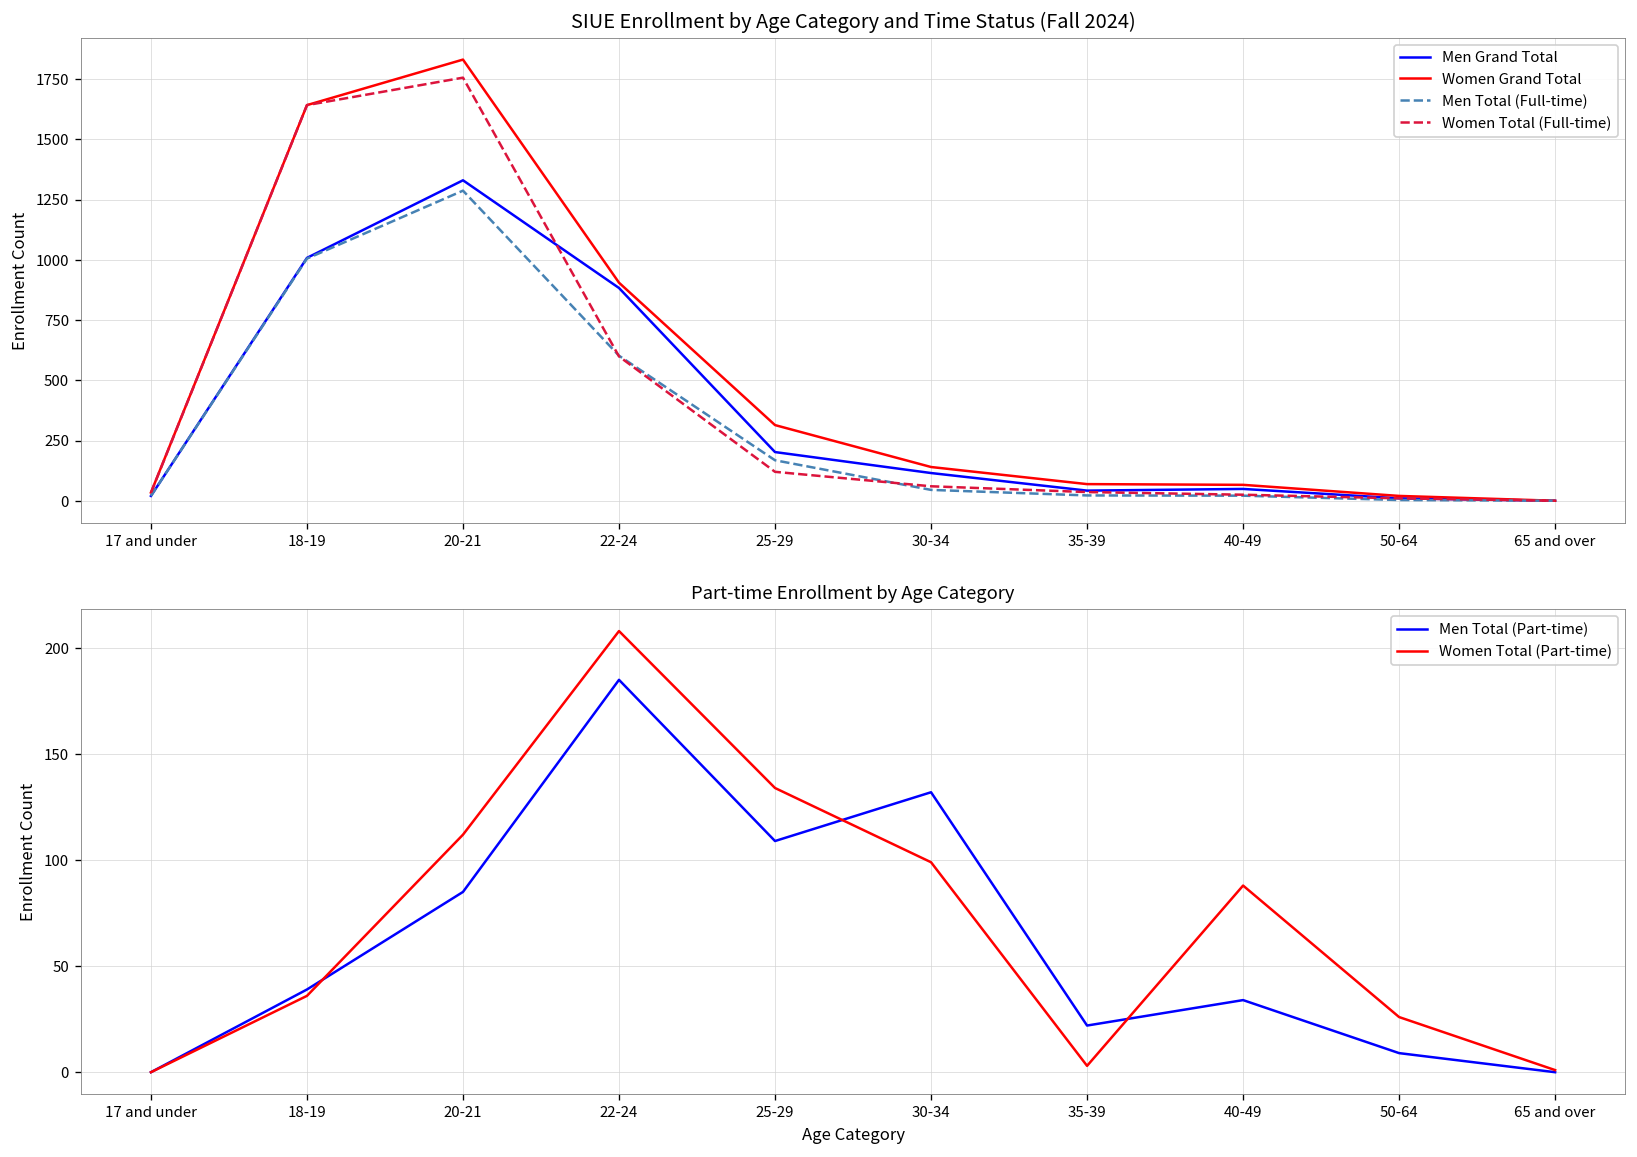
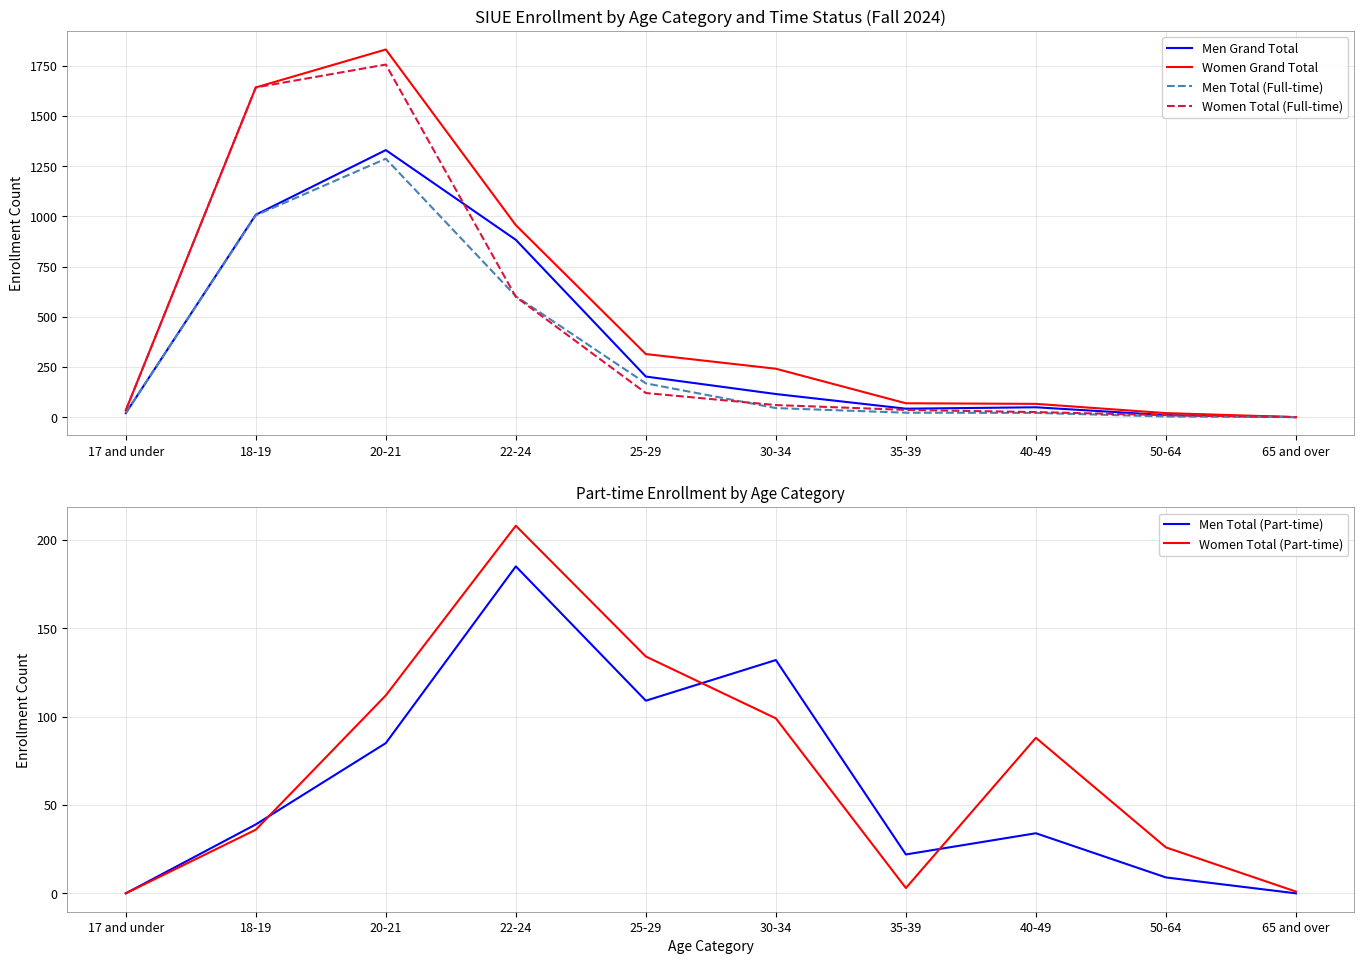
SIUE Enrollment by Age Category and Time Status (Fall 2024), Women Grand Total, 22-24: 910 -> 960
SIUE Enrollment by Age Category and Time Status (Fall 2024), Women Grand Total, 30-34: 140 -> 240
